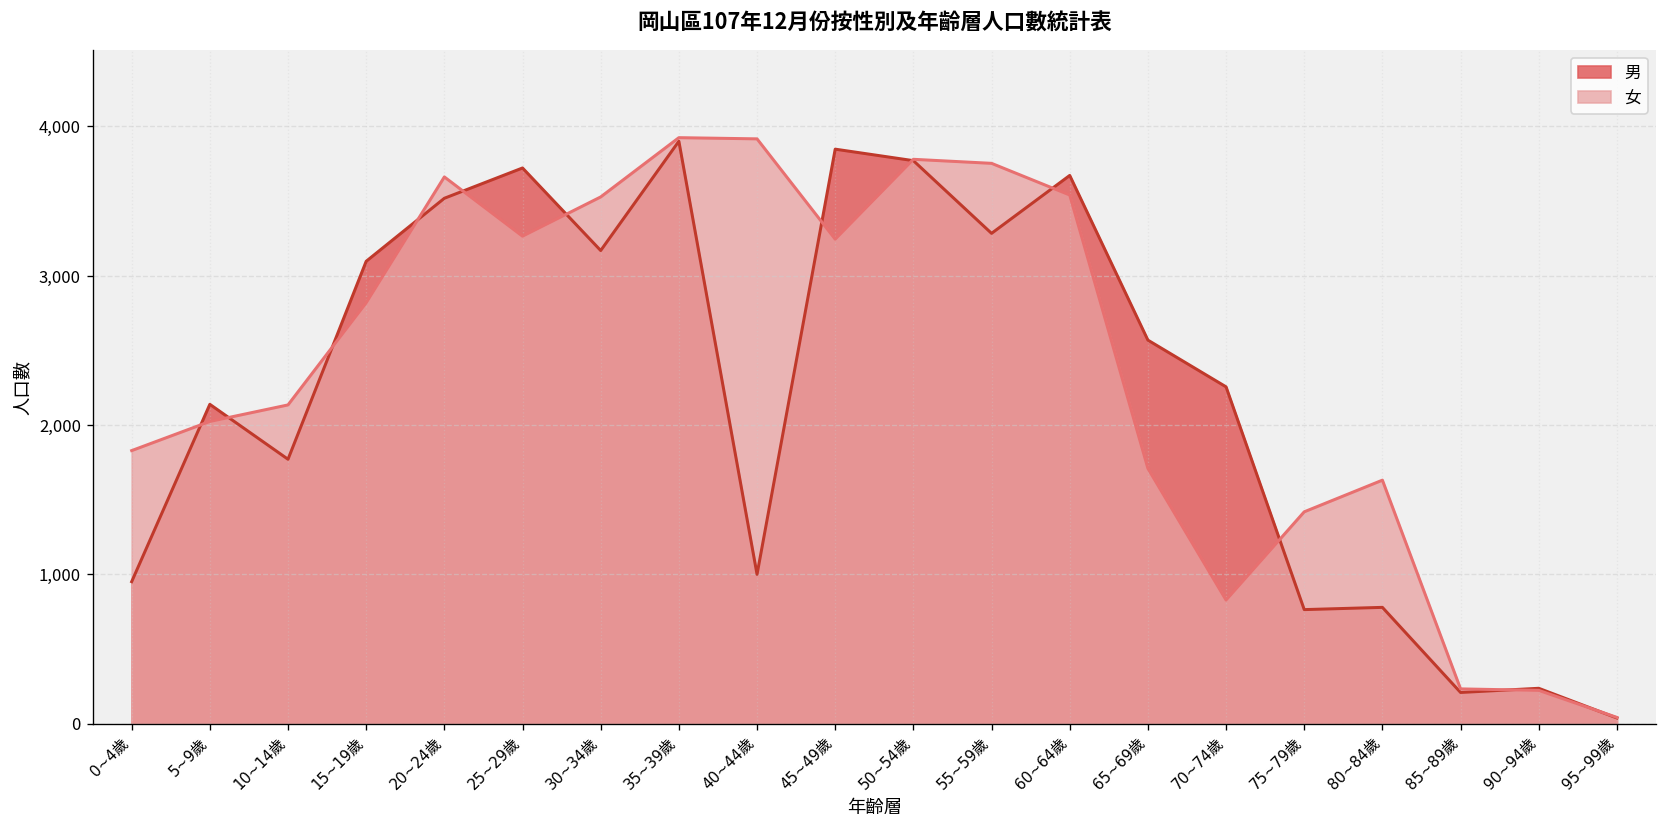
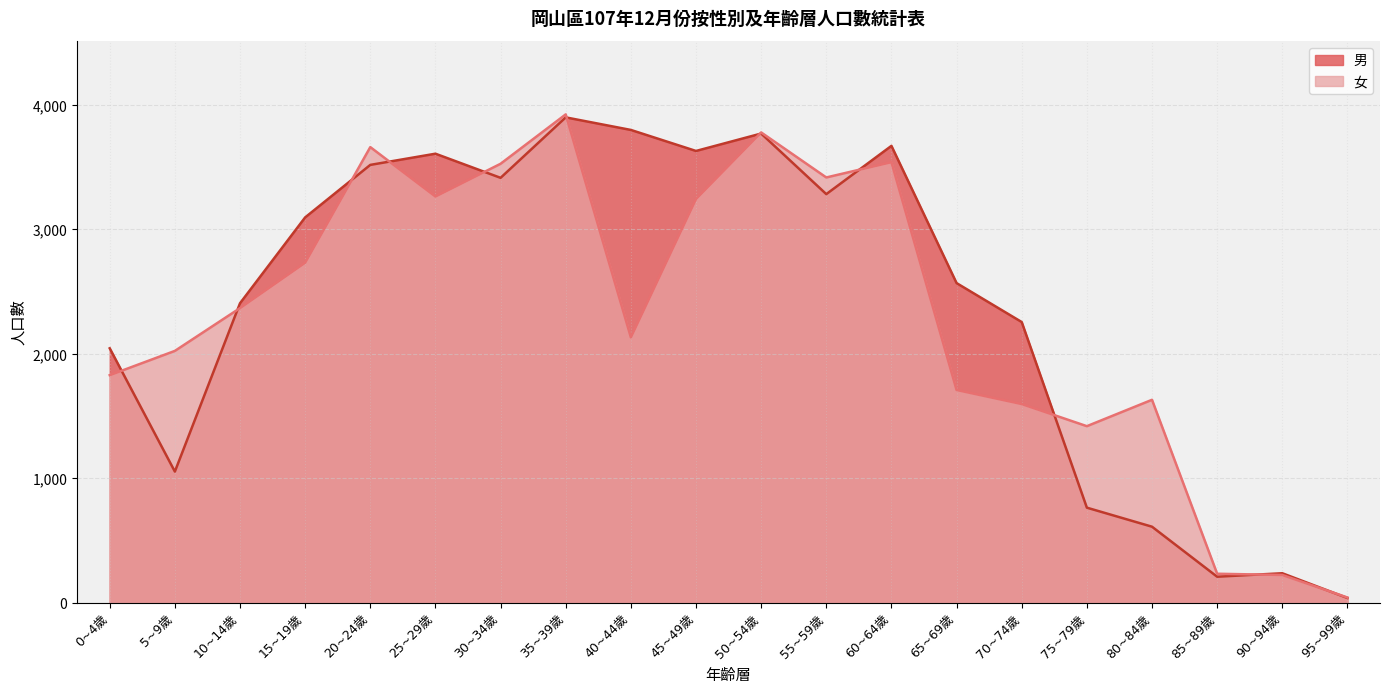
男, 0~4歲: 950 -> 2,050
男, 5~9歲: 2,140 -> 1,050
男, 10~14歲: 1,770 -> 2,410
女, 10~14歲: 2,140 -> 2,370
女, 15~19歲: 2,820 -> 2,730
男, 25~29歲: 3,720 -> 3,610
男, 30~34歲: 3,170 -> 3,420
男, 40~44歲: 1,000 -> 3,800
女, 40~44歲: 3,920 -> 2,130
男, 45~49歲: 3,850 -> 3,630
女, 55~59歲: 3,750 -> 3,420
女, 70~74歲: 830 -> 1,600
男, 80~84歲: 780 -> 610
